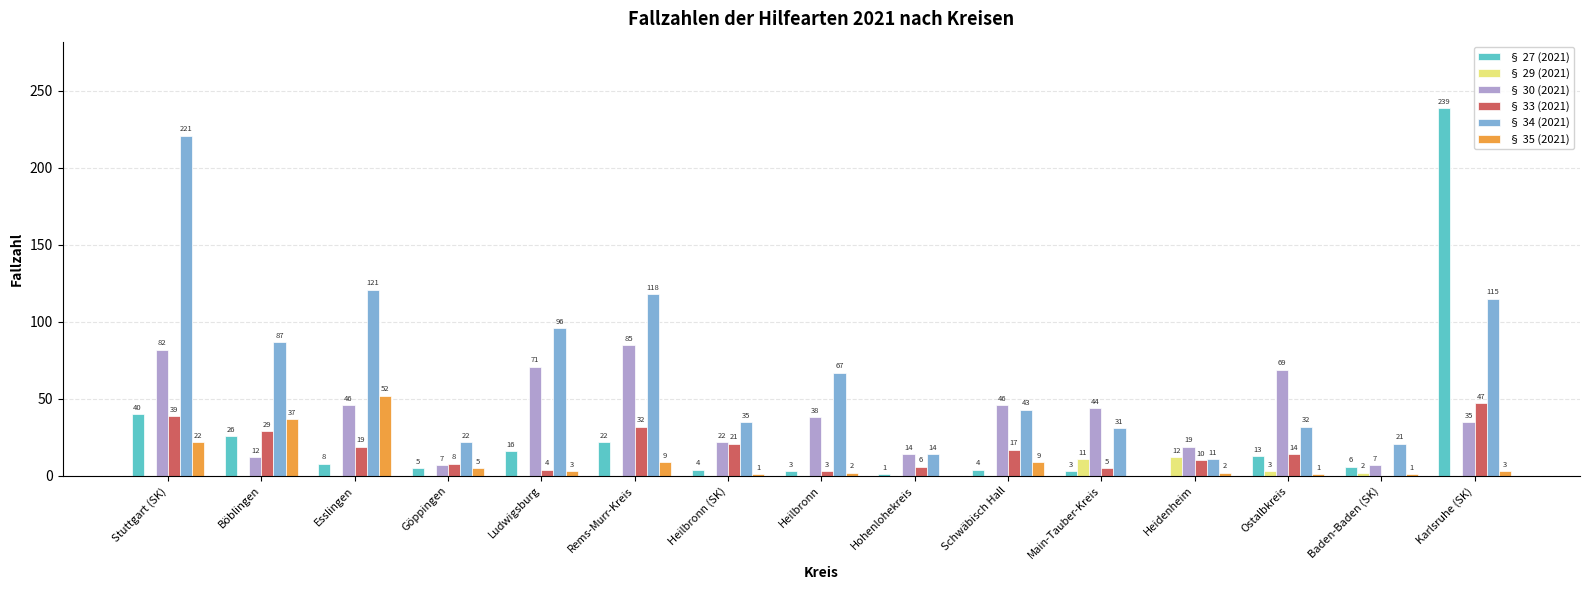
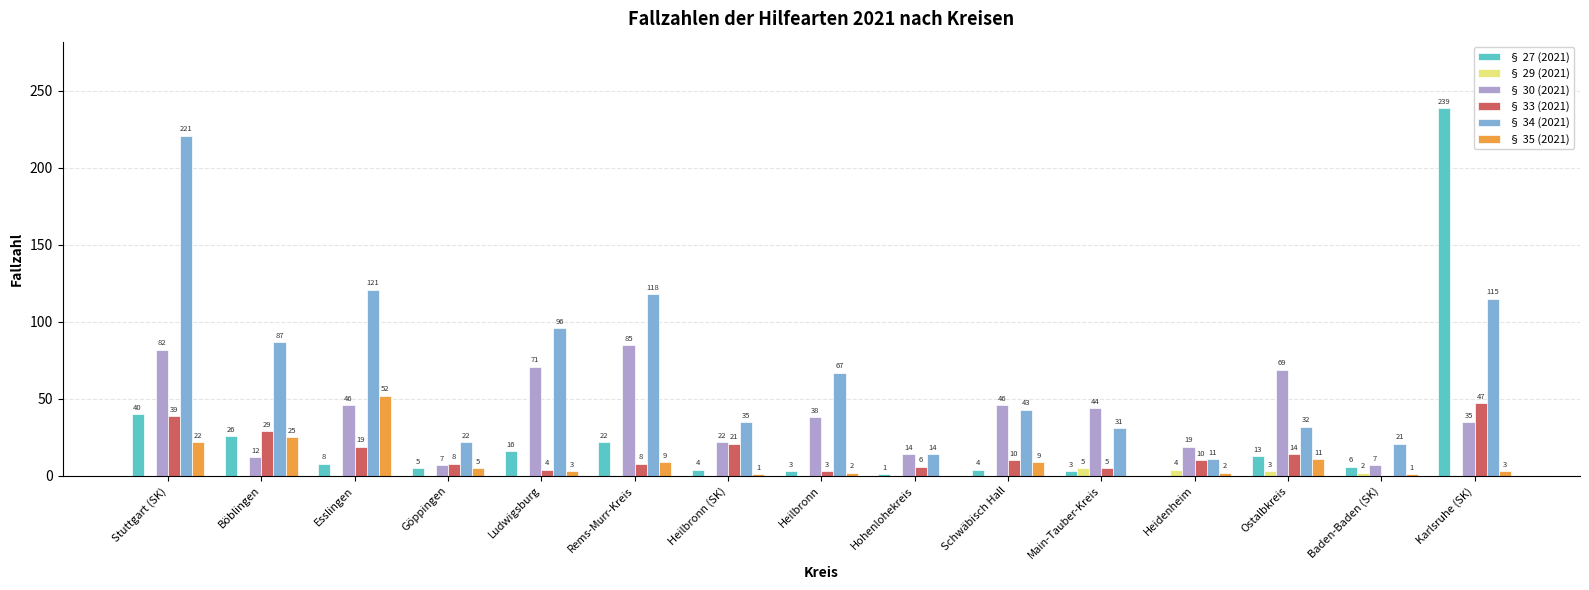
§ 35 (2021), Böblingen: 37 -> 25
§ 33 (2021), Rems-Murr-Kreis: 32 -> 8
§ 33 (2021), Schwäbisch Hall: 17 -> 10
§ 29 (2021), Main-Tauber-Kreis: 11 -> 5
§ 29 (2021), Heidenheim: 12 -> 4
§ 35 (2021), Ostalbkreis: 1 -> 11
